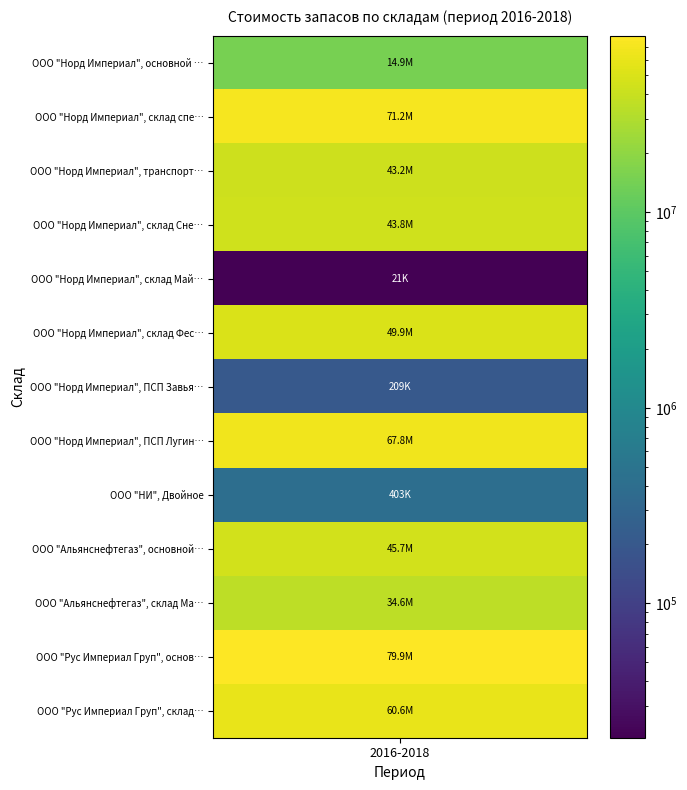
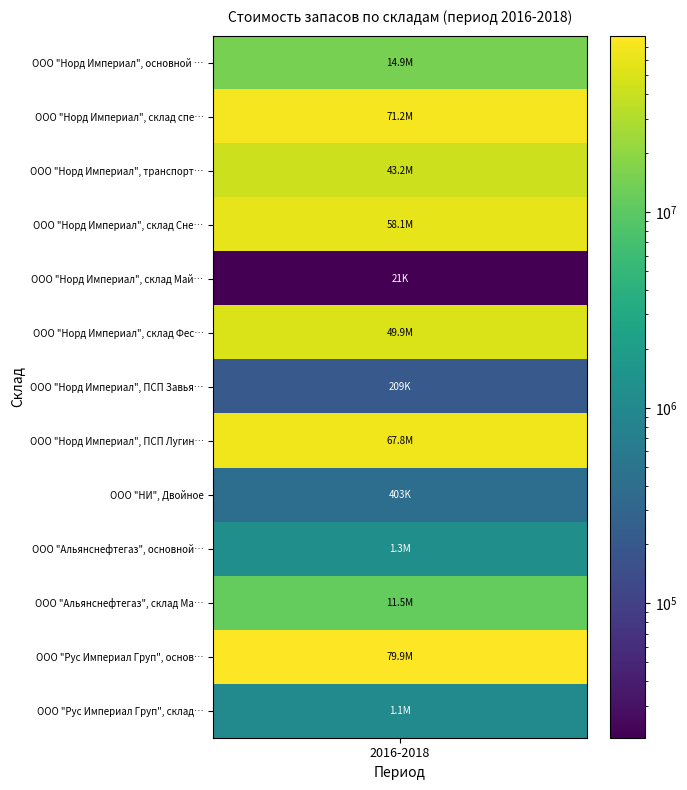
ООО "Норд Империал", склад Сне…, 2016-2018: 43.8M -> 58.1M
ООО "Альянснефтегаз", основной…, 2016-2018: 45.7M -> 1.3M
ООО "Альянснефтегаз", склад Ма…, 2016-2018: 34.6M -> 11.5M
ООО "Рус Империал Груп", склад…, 2016-2018: 60.6M -> 1.1M
